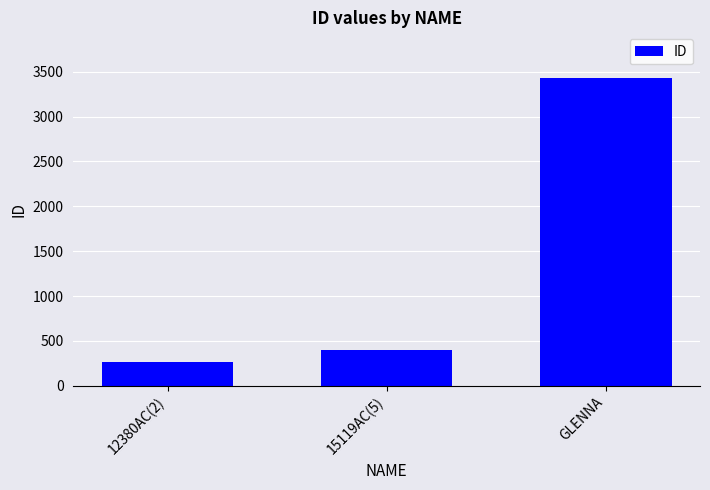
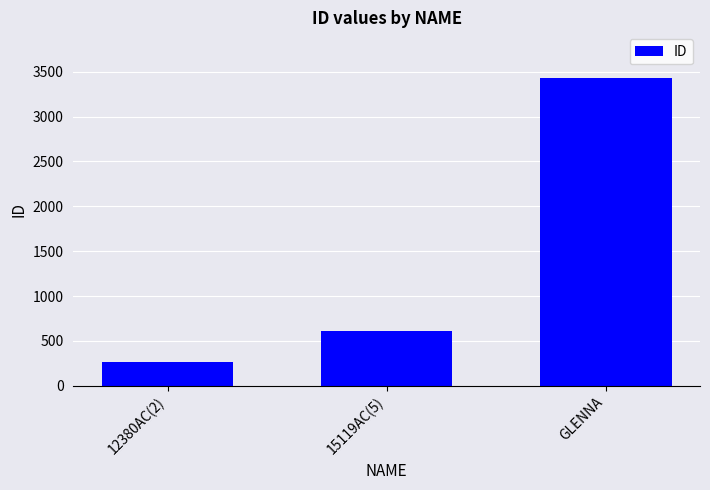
15119AC(5): 400 -> 600
